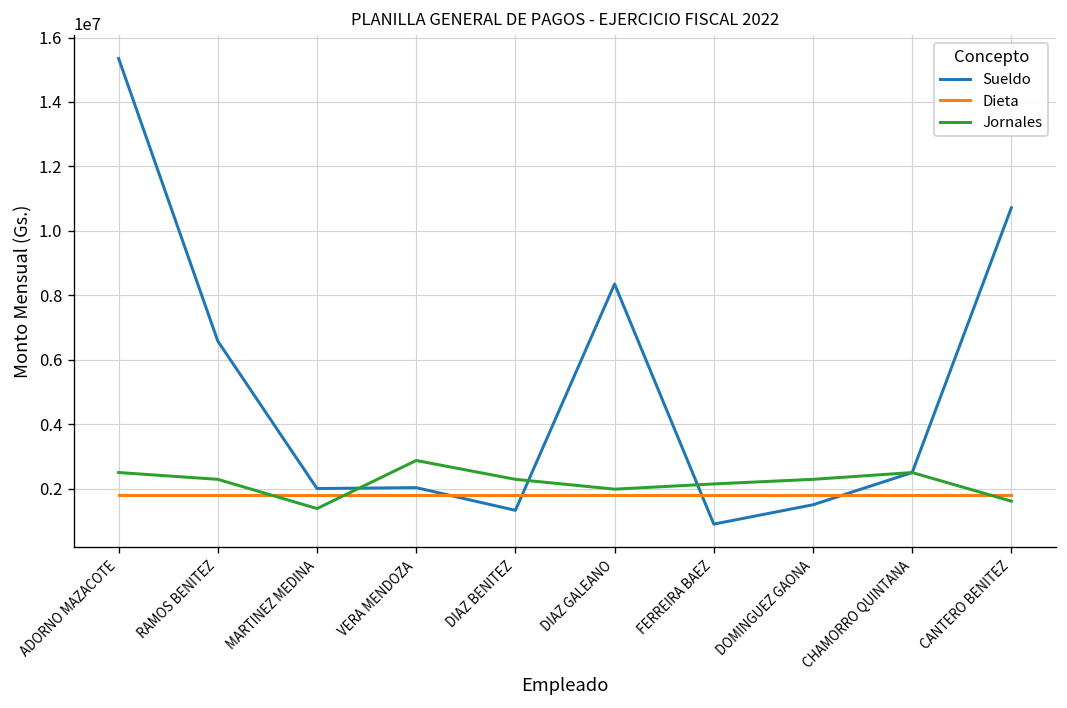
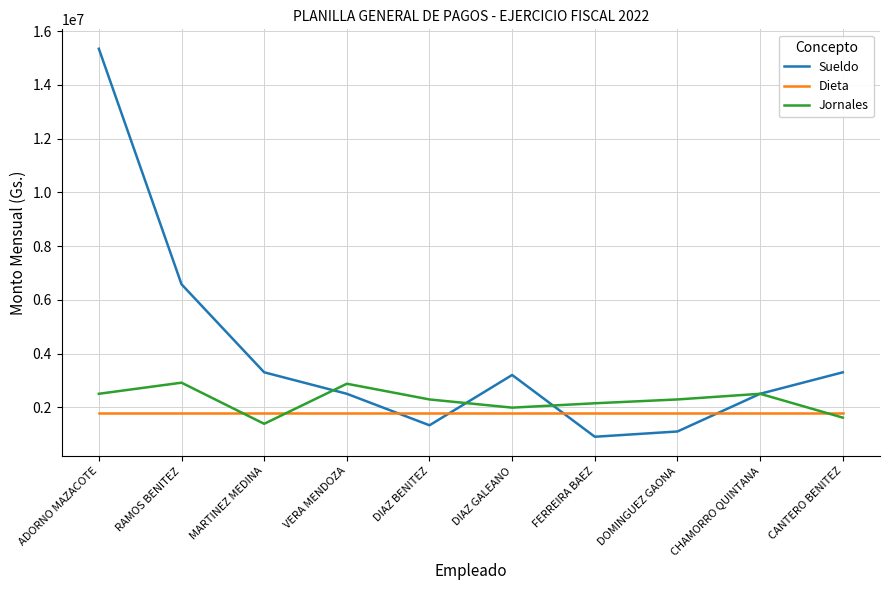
Jornales, RAMOS BENITEZ: 2300000 -> 2900000
Sueldo, MARTINEZ MEDINA: 2000000 -> 3300000
Sueldo, VERA MENDOZA: 2000000 -> 2500000
Sueldo, DIAZ GALEANO: 8400000 -> 3200000
Sueldo, DOMINGUEZ GAONA: 1500000 -> 1100000
Sueldo, CANTERO BENITEZ: 10700000 -> 3300000
